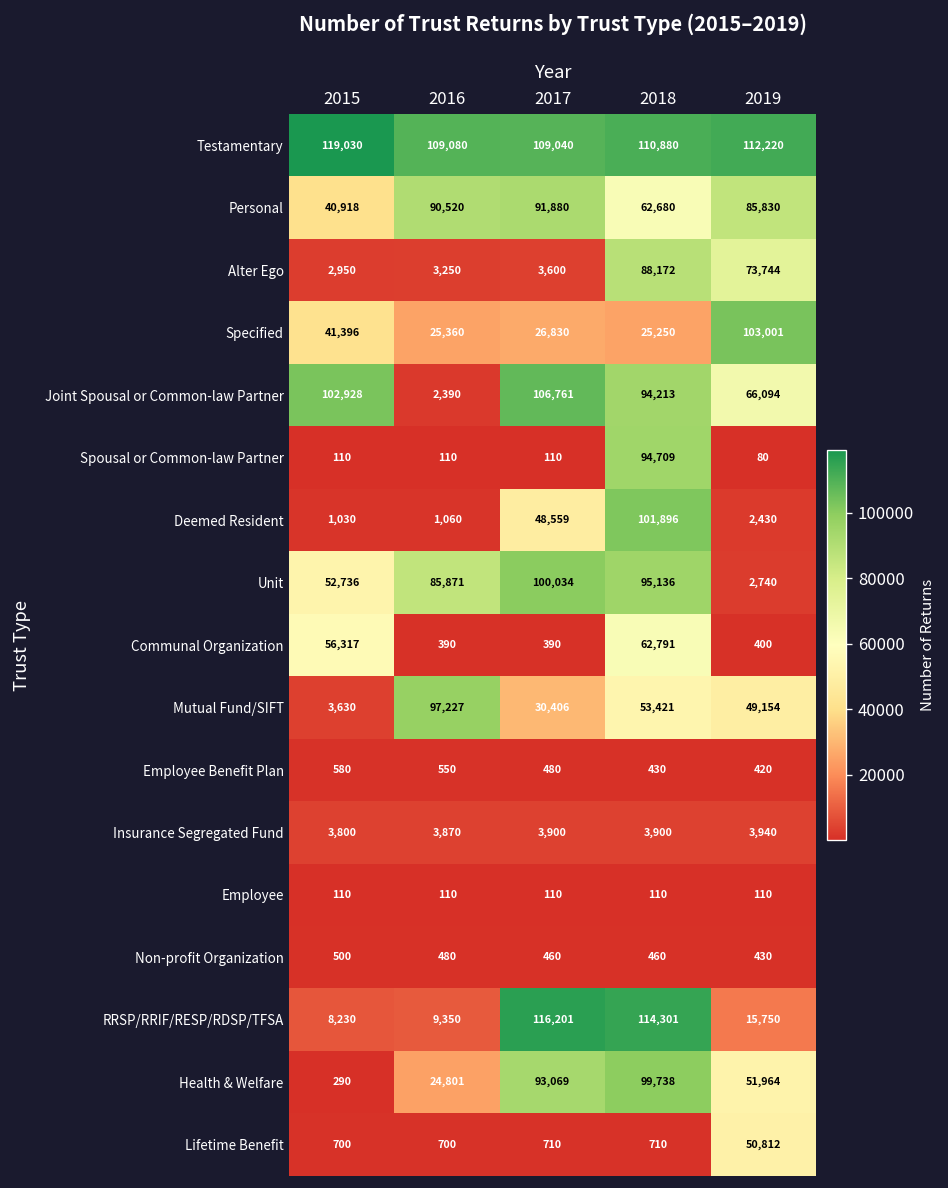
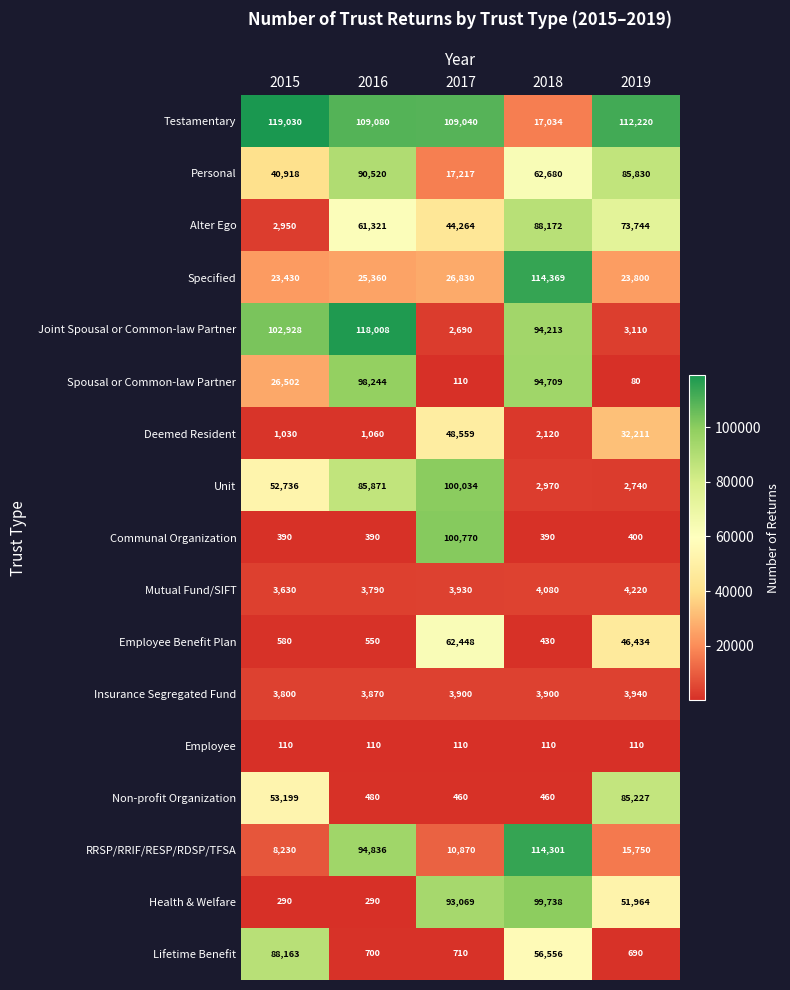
Testamentary, 2018: 110,880 -> 17,034
Personal, 2017: 91,880 -> 17,217
Alter Ego, 2016: 3,250 -> 61,321
Alter Ego, 2017: 3,600 -> 44,264
Specified, 2015: 41,396 -> 23,430
Specified, 2018: 25,250 -> 114,369
Specified, 2019: 103,001 -> 23,800
Joint Spousal or Common-law Partner, 2016: 2,390 -> 118,008
Joint Spousal or Common-law Partner, 2017: 106,761 -> 2,690
Joint Spousal or Common-law Partner, 2019: 66,094 -> 3,110
Spousal or Common-law Partner, 2015: 110 -> 26,502
Spousal or Common-law Partner, 2016: 110 -> 98,244
Deemed Resident, 2018: 101,896 -> 2,120
Deemed Resident, 2019: 2,430 -> 32,211
Unit, 2018: 95,136 -> 2,970
Communal Organization, 2015: 56,317 -> 390
Communal Organization, 2017: 390 -> 100,770
Communal Organization, 2018: 62,791 -> 390
Mutual Fund/SIFT, 2016: 97,227 -> 3,790
Mutual Fund/SIFT, 2017: 30,406 -> 3,930
Mutual Fund/SIFT, 2018: 53,421 -> 4,080
Mutual Fund/SIFT, 2019: 49,154 -> 4,220
Employee Benefit Plan, 2017: 480 -> 62,448
Employee Benefit Plan, 2019: 420 -> 46,434
Non-profit Organization, 2015: 500 -> 53,199
Non-profit Organization, 2019: 430 -> 85,227
RRSP/RRIF/RESP/RDSP/TFSA, 2016: 9,350 -> 94,836
RRSP/RRIF/RESP/RDSP/TFSA, 2017: 116,201 -> 10,870
Health & Welfare, 2016: 24,801 -> 290
Lifetime Benefit, 2015: 700 -> 88,163
Lifetime Benefit, 2018: 710 -> 56,556
Lifetime Benefit, 2019: 50,812 -> 690
